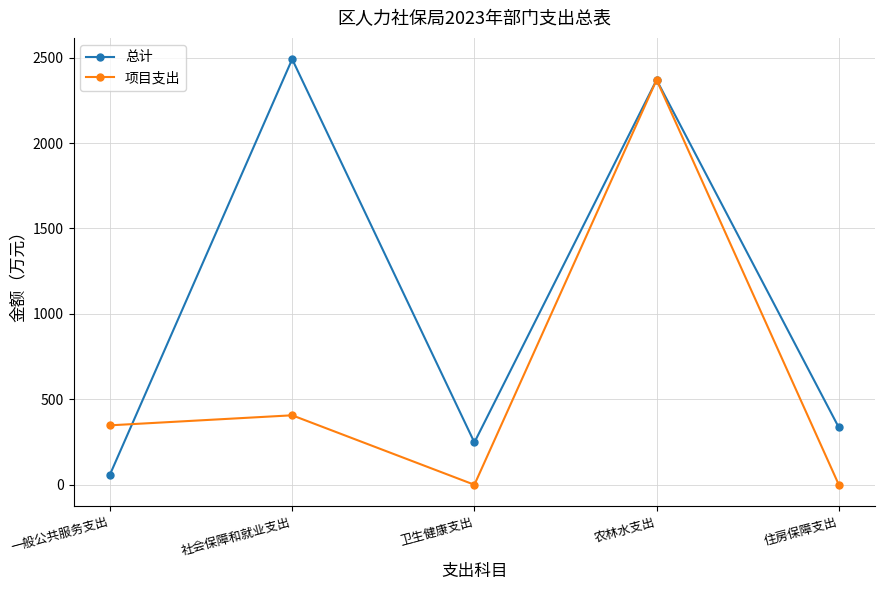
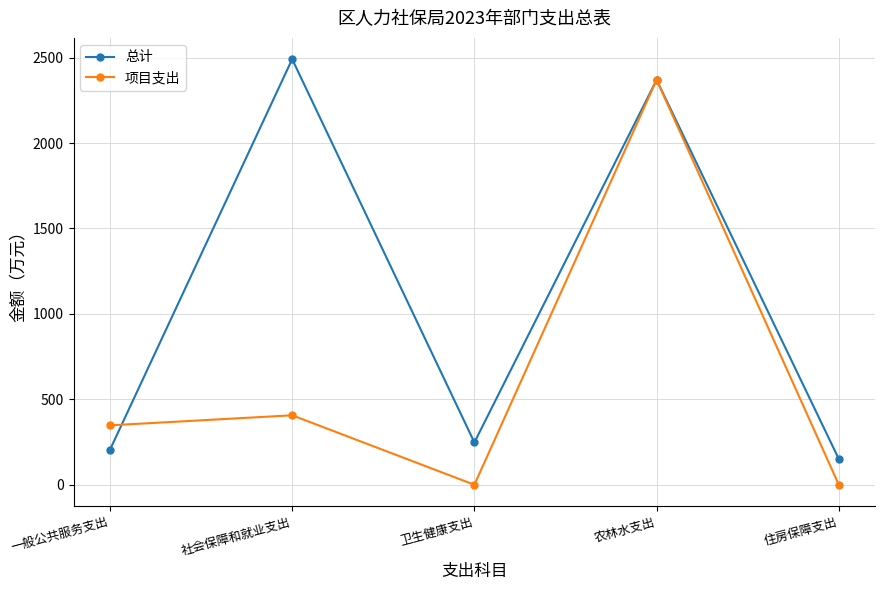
总计, 一般公共服务支出: 60 -> 200
总计, 住房保障支出: 340 -> 150
